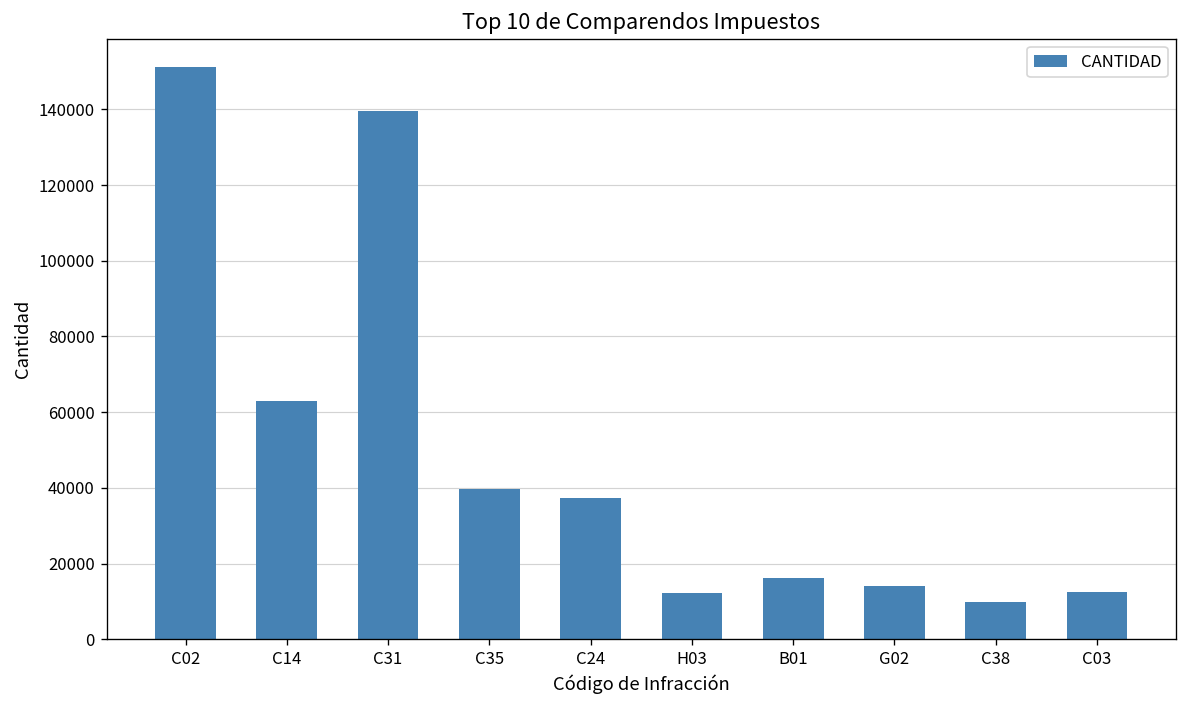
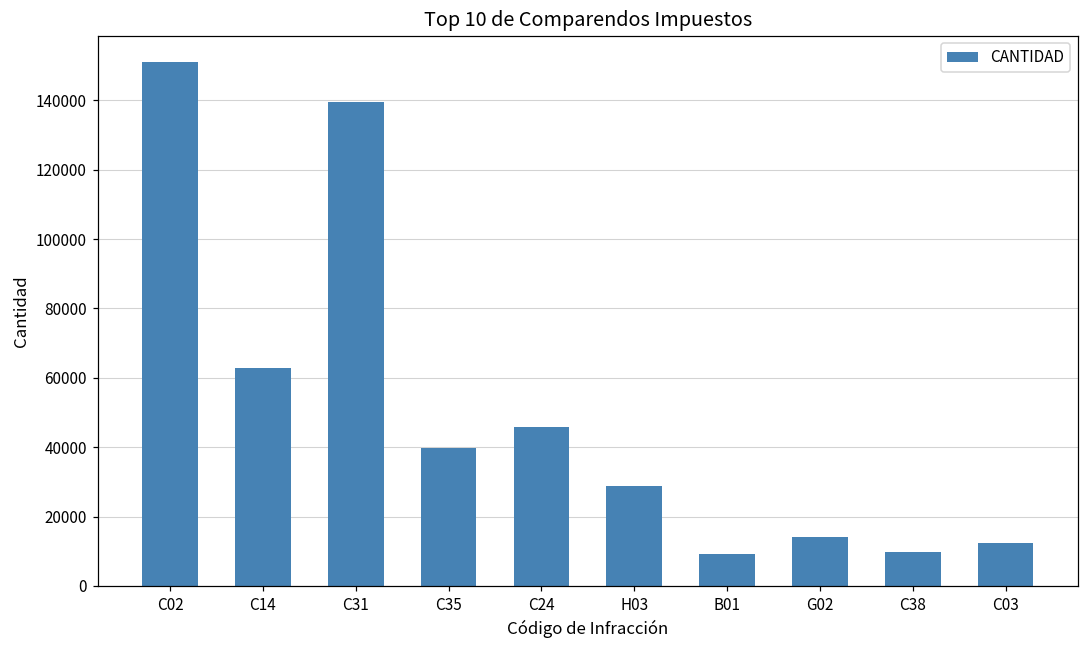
C24: 37000 -> 46000
H03: 12000 -> 29000
B01: 16000 -> 9000
